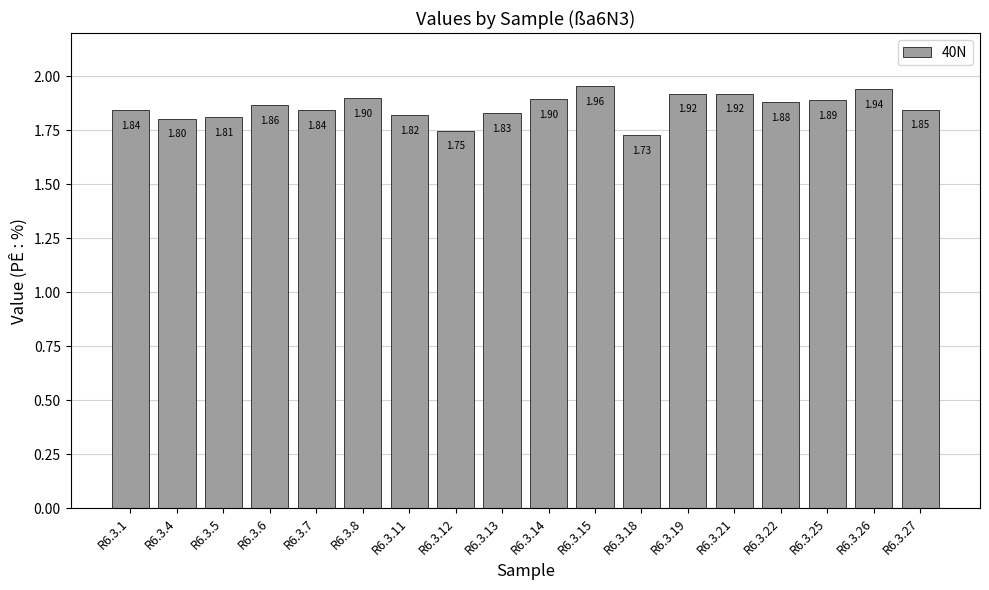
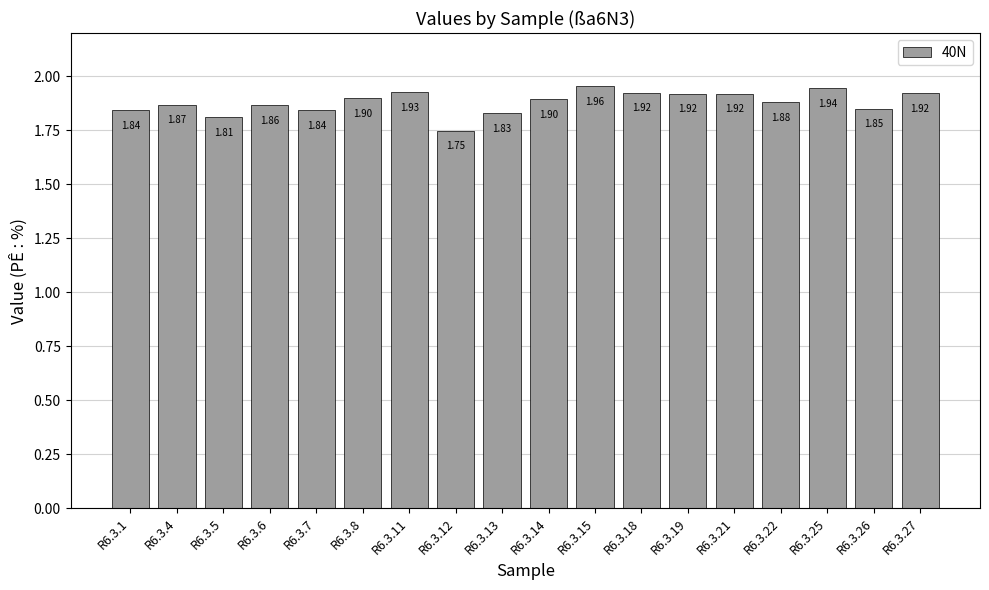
R6.3.4: 1.80 -> 1.87
R6.3.11: 1.82 -> 1.93
R6.3.18: 1.73 -> 1.92
R6.3.25: 1.89 -> 1.94
R6.3.26: 1.94 -> 1.85
R6.3.27: 1.85 -> 1.92
